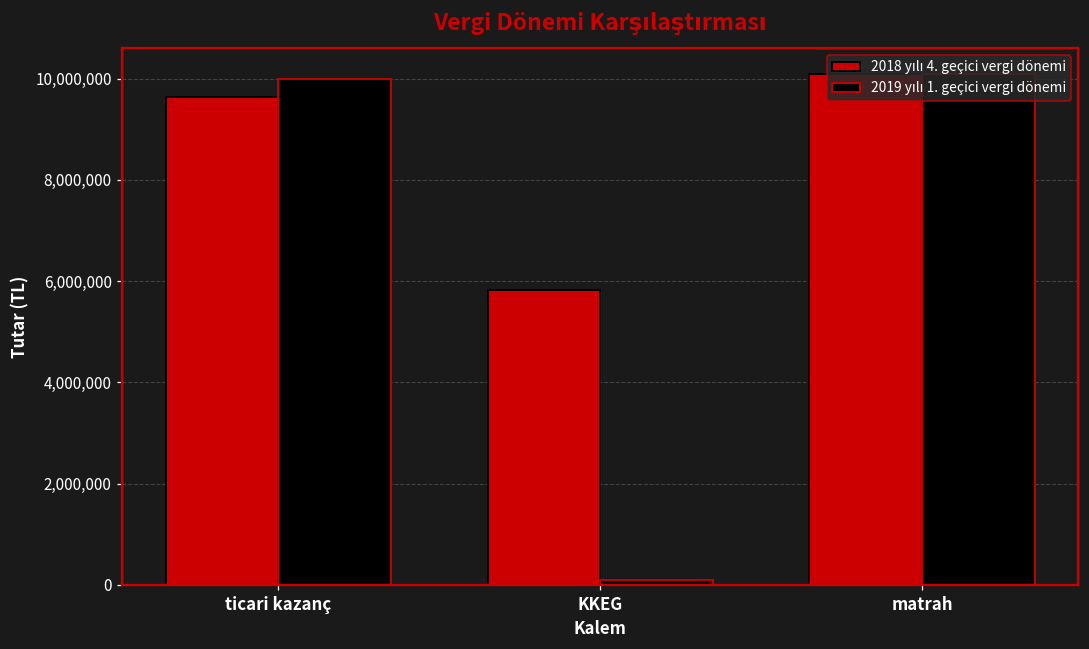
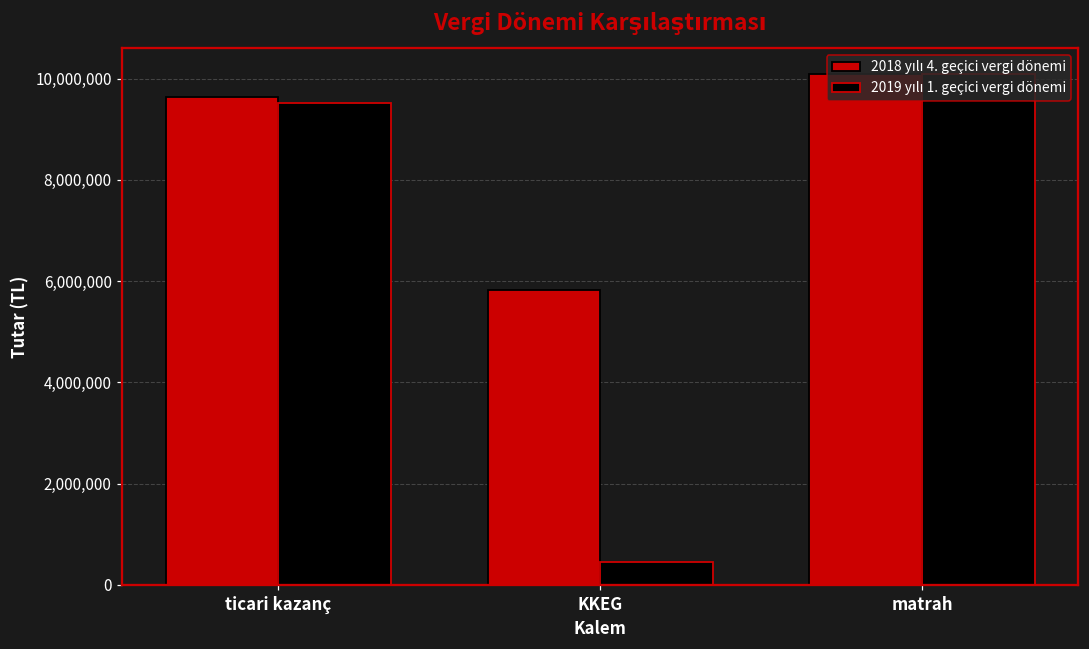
2019 yılı 1. geçici vergi dönemi, ticari kazanç: 10,000,000 -> 9,500,000
2019 yılı 1. geçici vergi dönemi, KKEG: 100,000 -> 400,000
